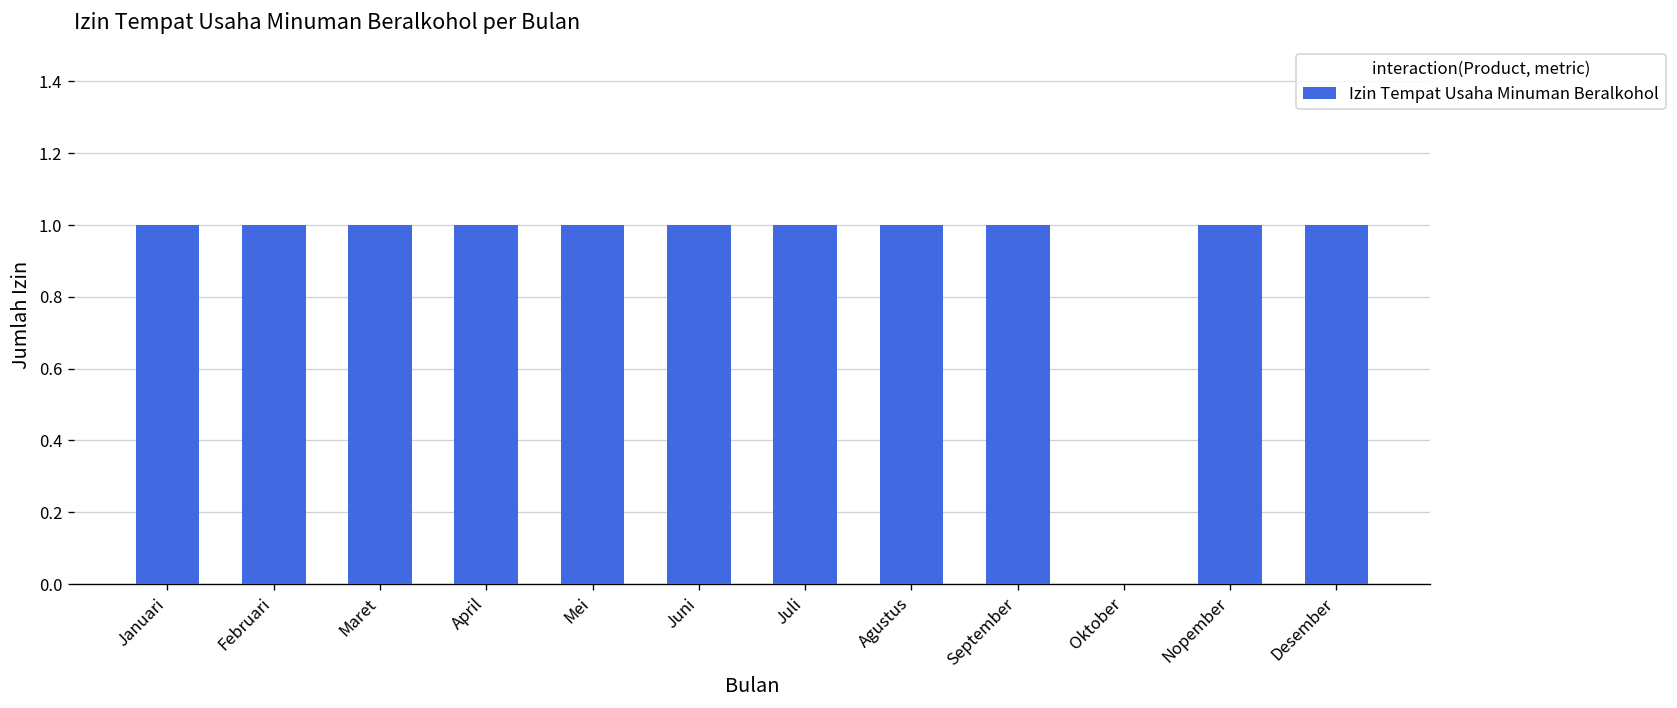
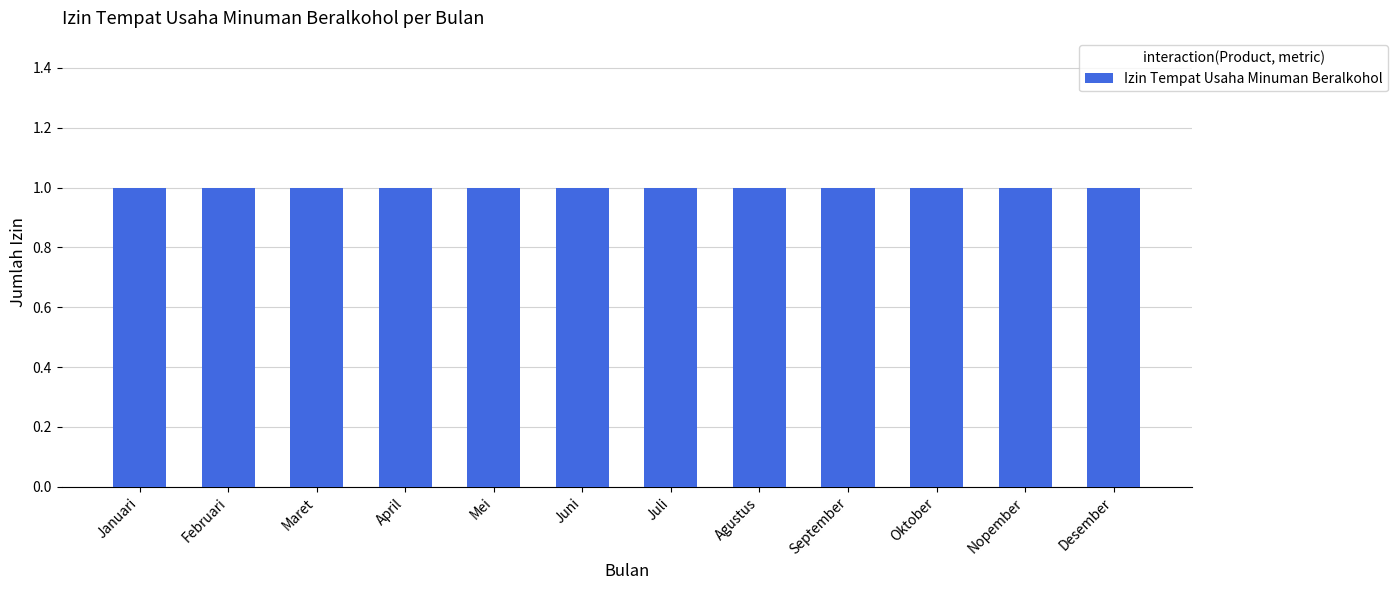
Oktober: 0 -> 1
